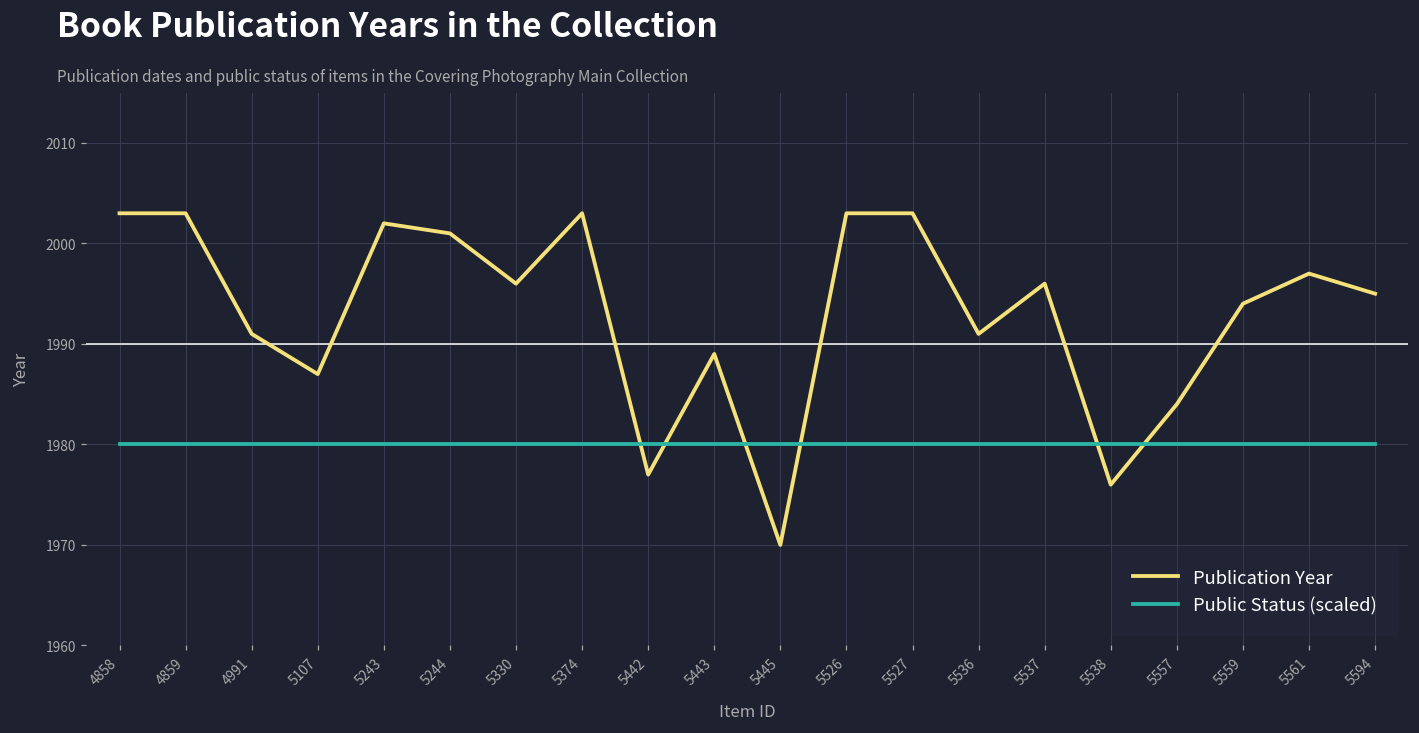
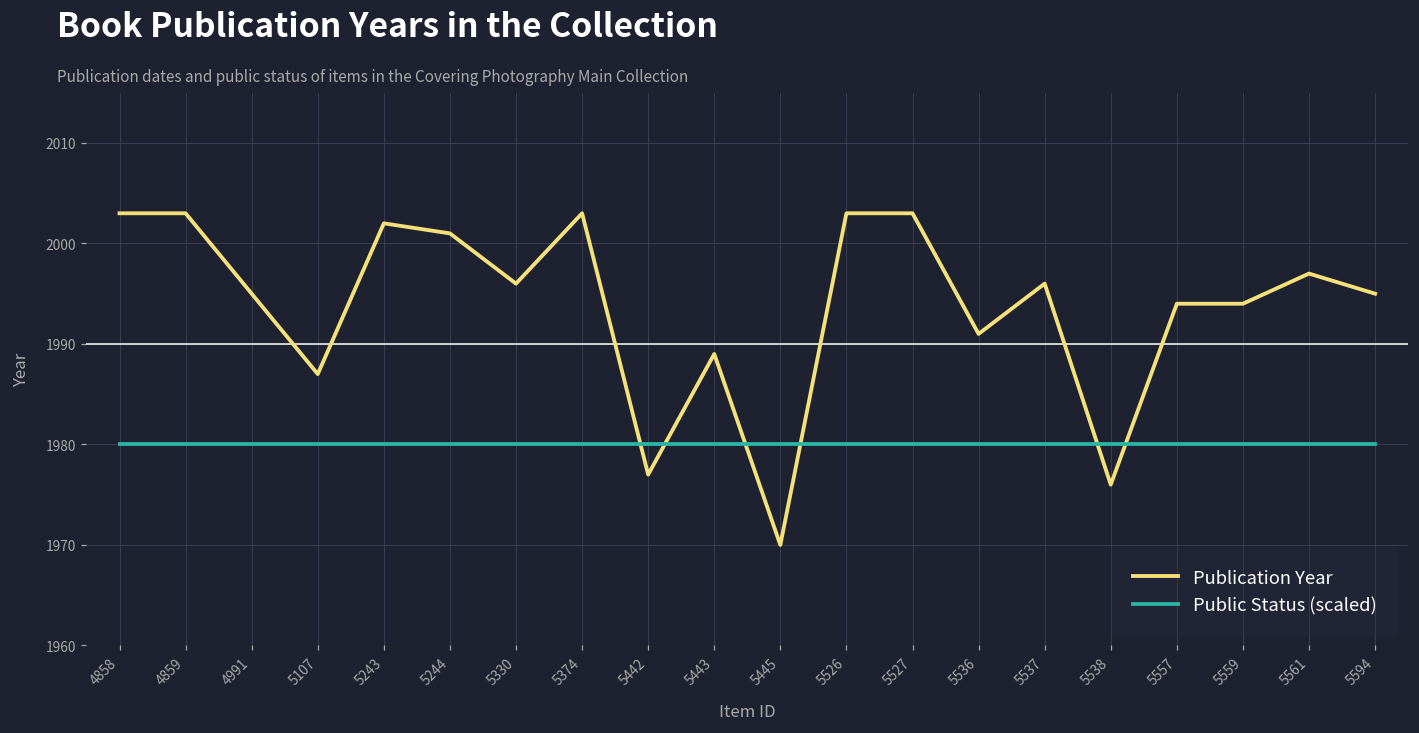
Publication Year, 4991: 1991 -> 1995
Publication Year, 5557: 1984 -> 1994
